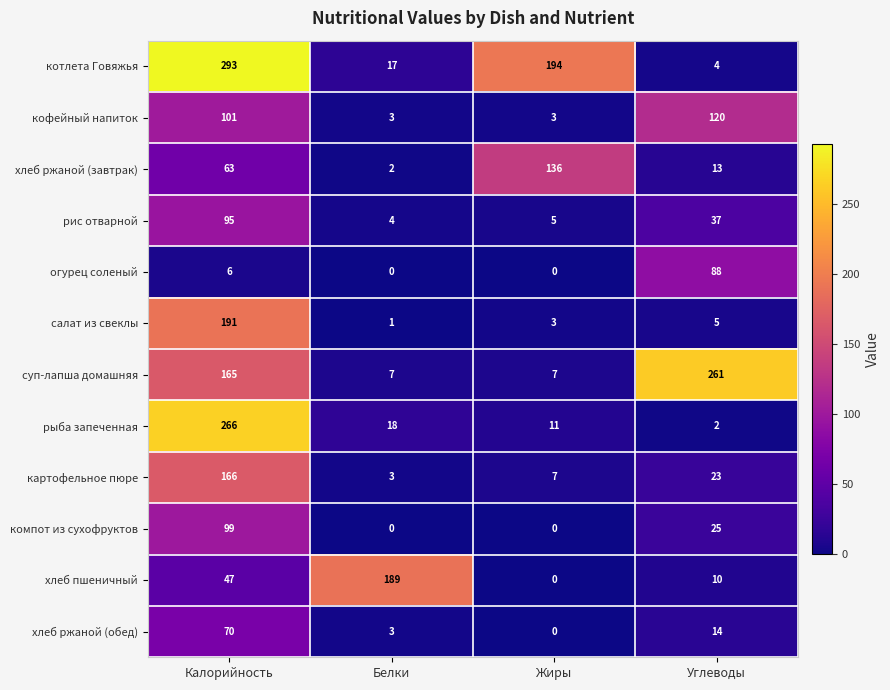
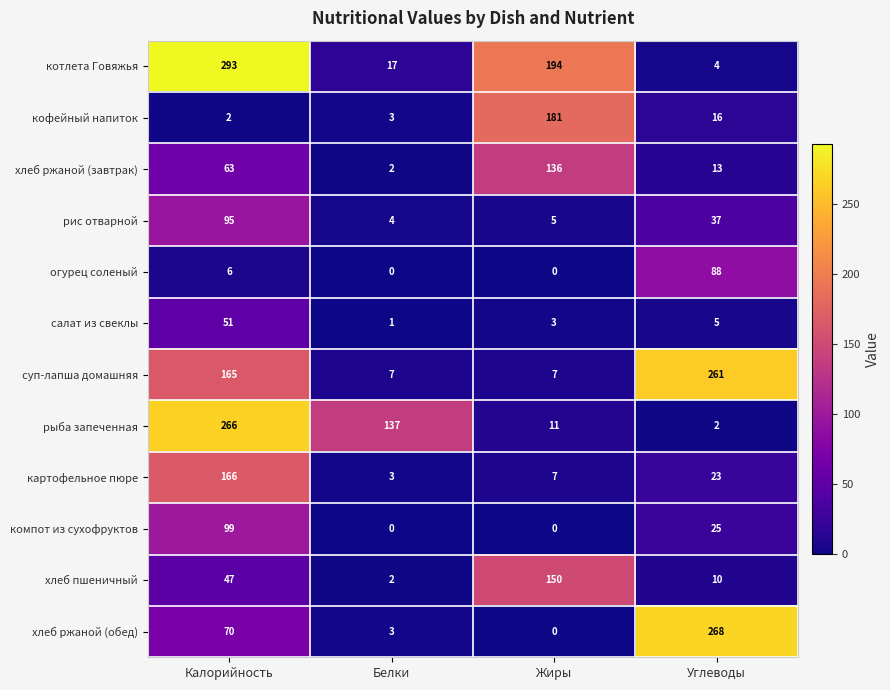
кофейный напиток, Калорийность: 101 -> 2
кофейный напиток, Жиры: 3 -> 181
кофейный напиток, Углеводы: 120 -> 16
салат из свеклы, Калорийность: 191 -> 51
рыба запеченная, Белки: 18 -> 137
хлеб пшеничный, Белки: 189 -> 2
хлеб пшеничный, Жиры: 0 -> 150
хлеб ржаной (обед), Углеводы: 14 -> 268
